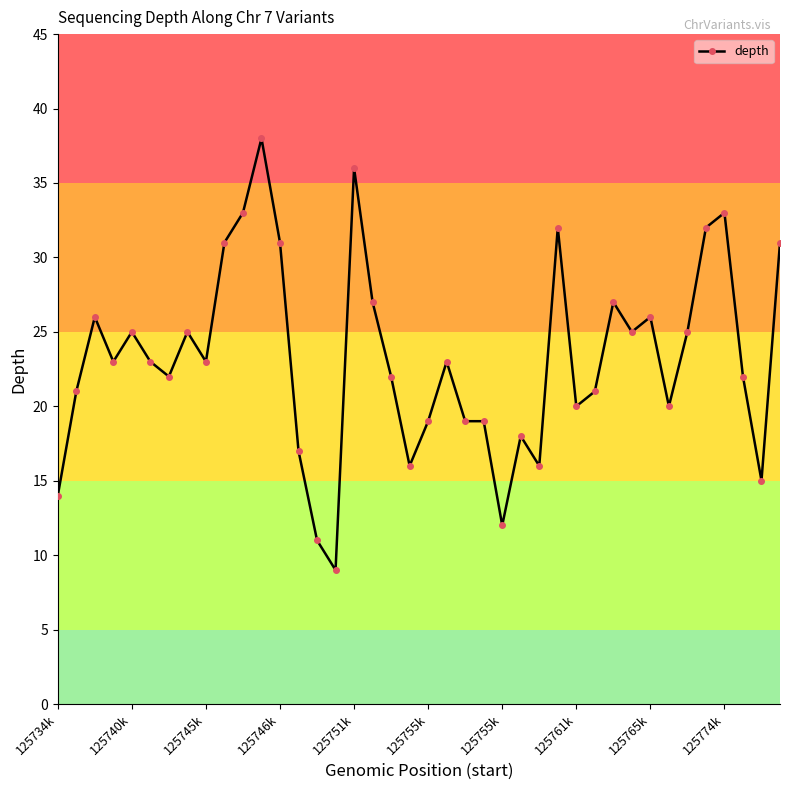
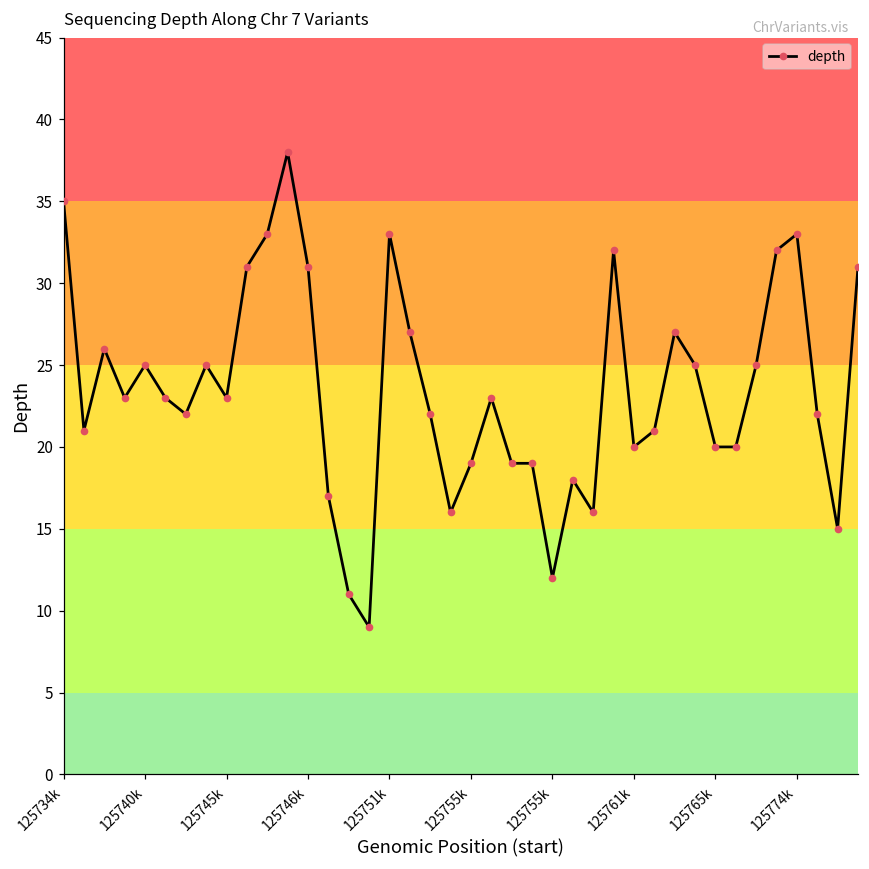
125734k: 14 -> 35
125751k: 36 -> 33
125765k: 26 -> 20
